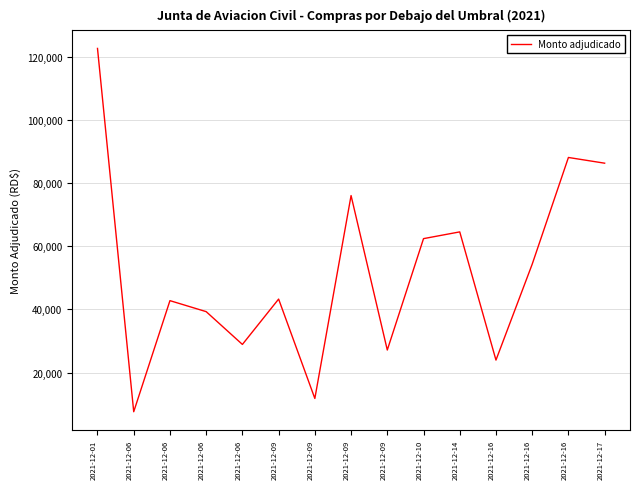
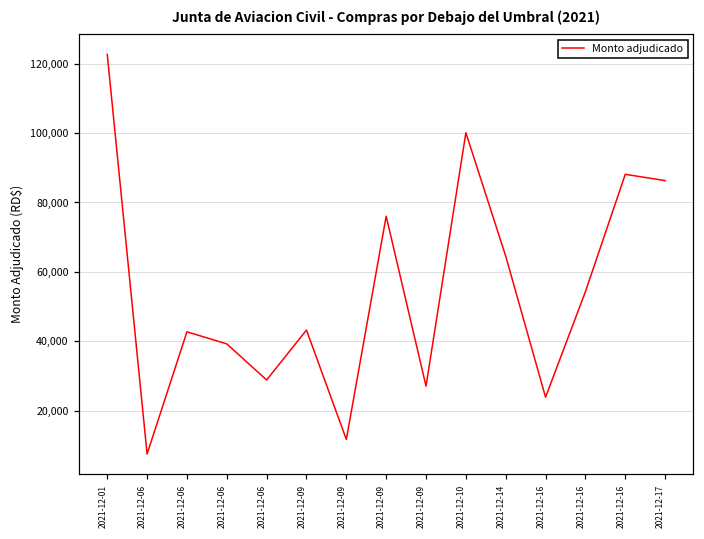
2021-12-10: 62,000 -> 100,000
